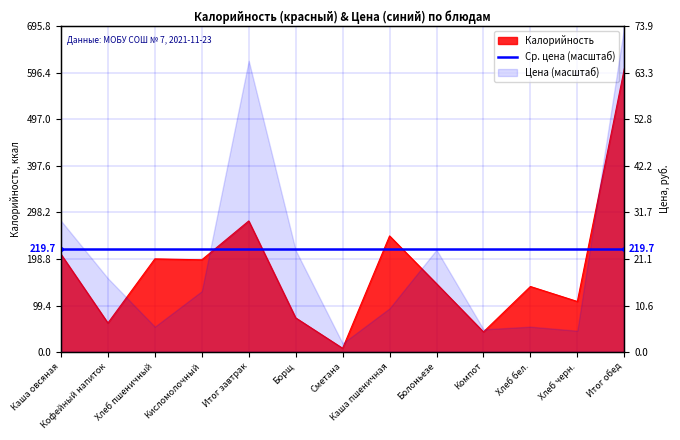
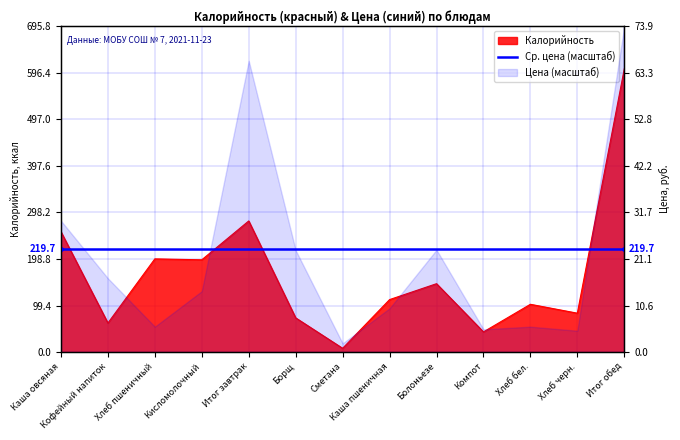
Калорийность, Каша овсяная: 210 -> 260
Калорийность, Каша пшеничная: 250 -> 110
Калорийность, Хлеб бел.: 140 -> 100
Калорийность, Хлеб черн.: 110 -> 80
